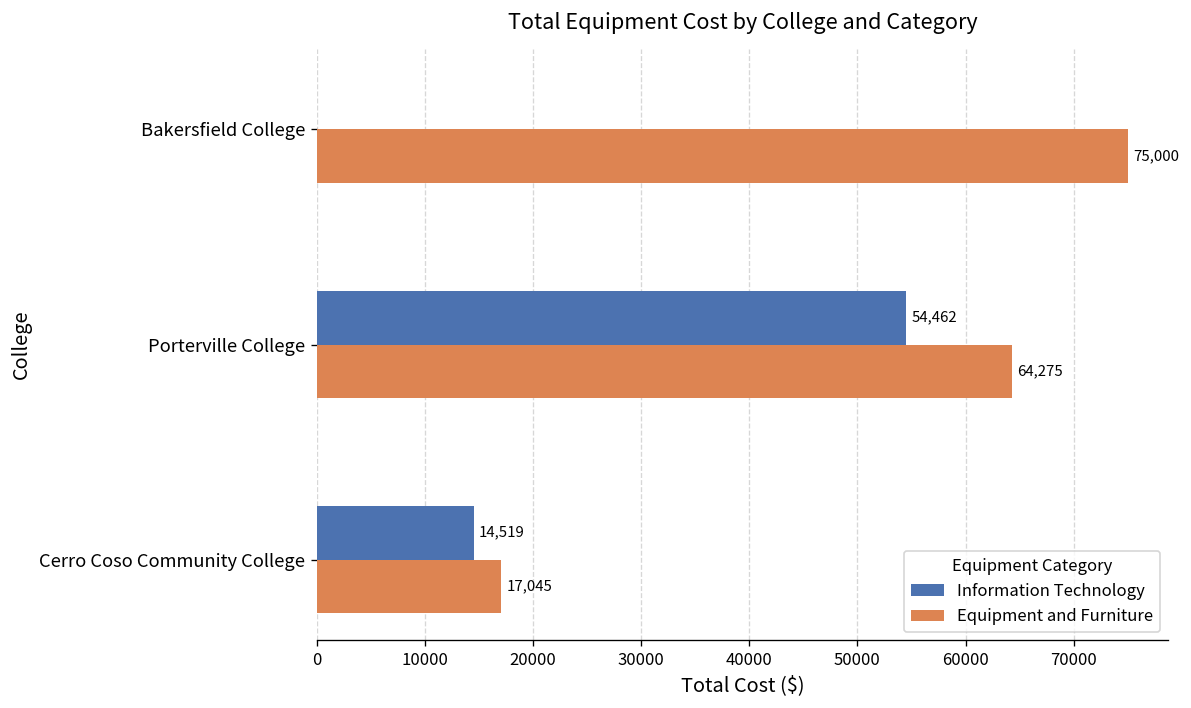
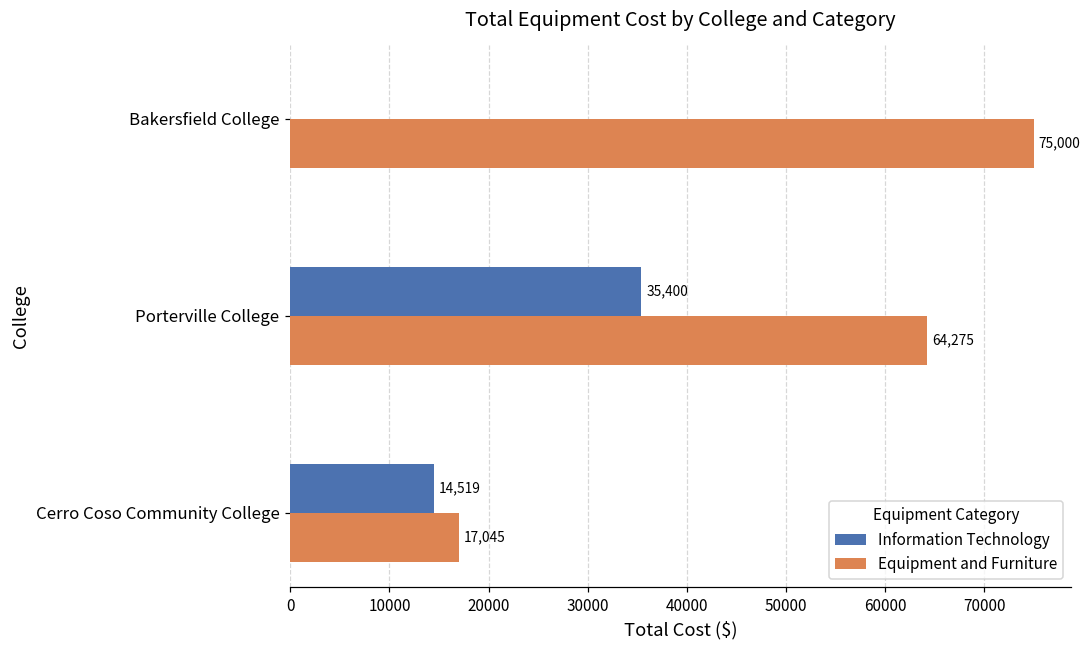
Information Technology, Porterville College: 54,462 -> 35,400
